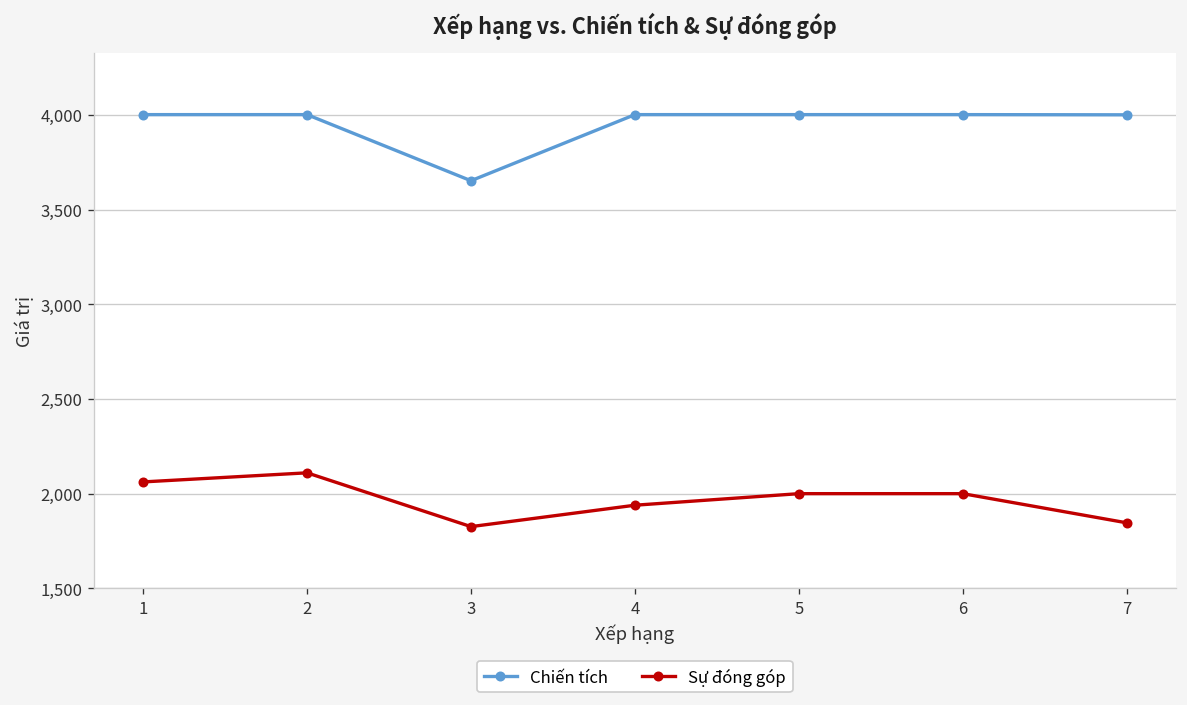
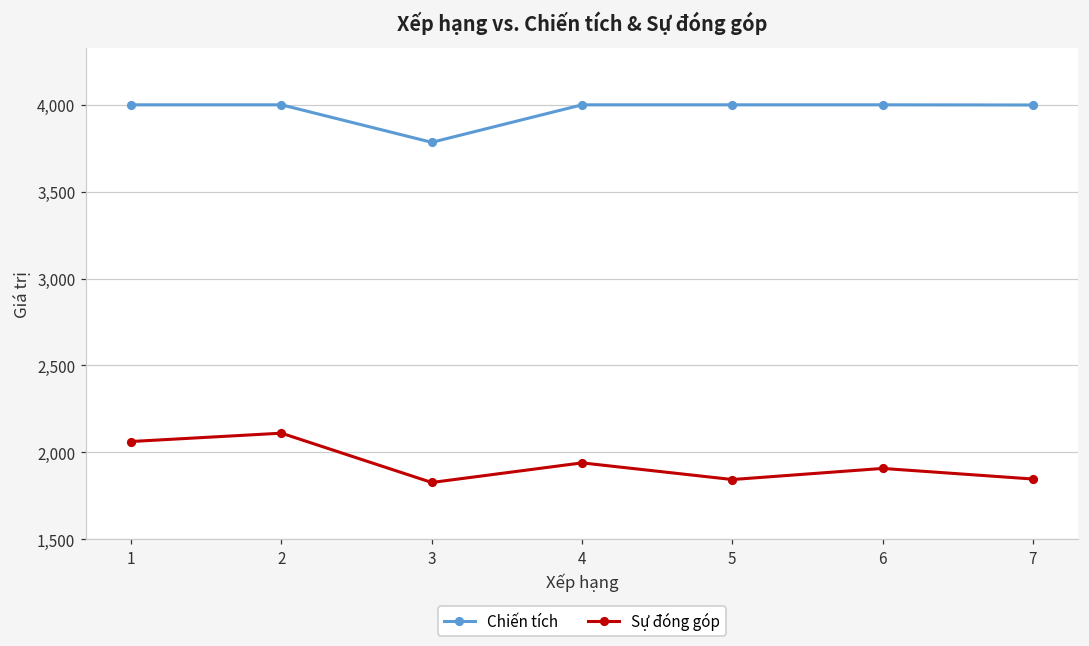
Chiến tích, 3: 3,650 -> 3,790
Sự đóng góp, 5: 2,000 -> 1,840
Sự đóng góp, 6: 2,000 -> 1,910
